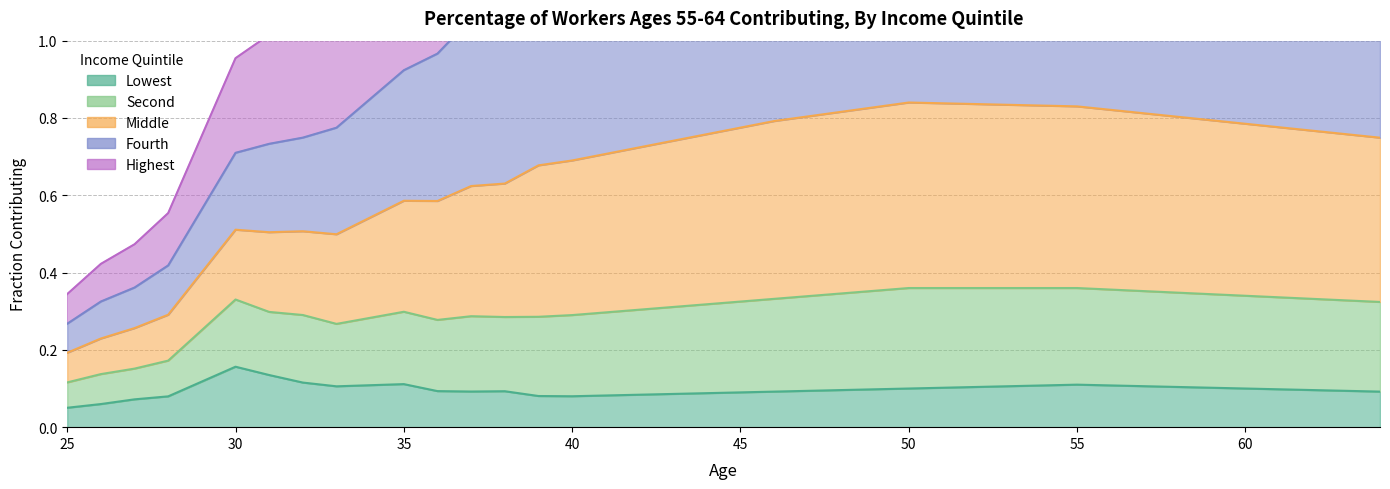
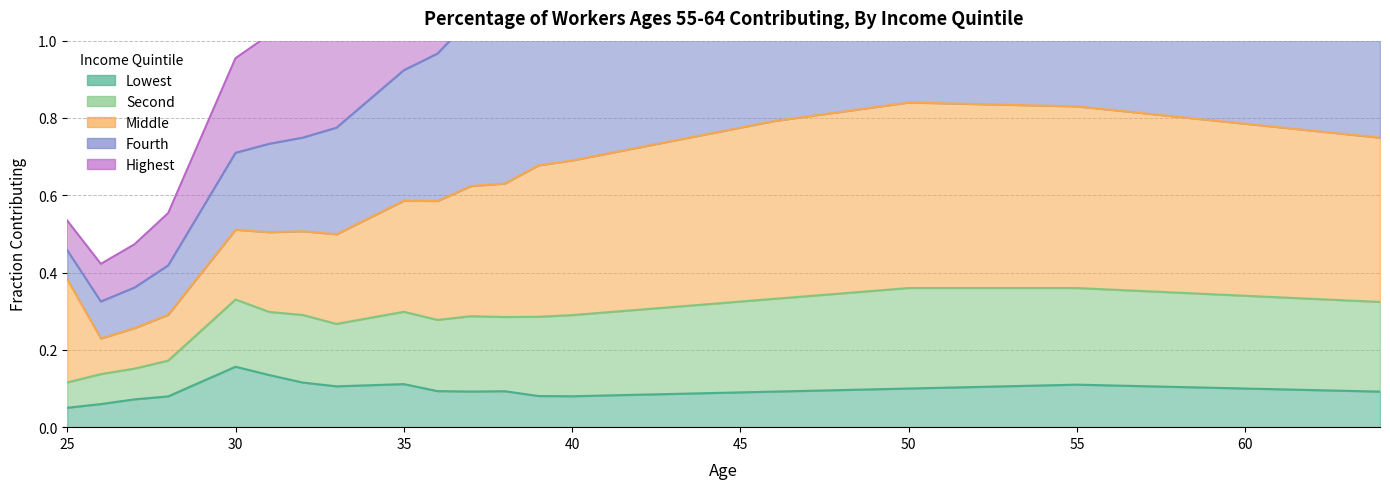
Middle, 25: 0.08 -> 0.27
